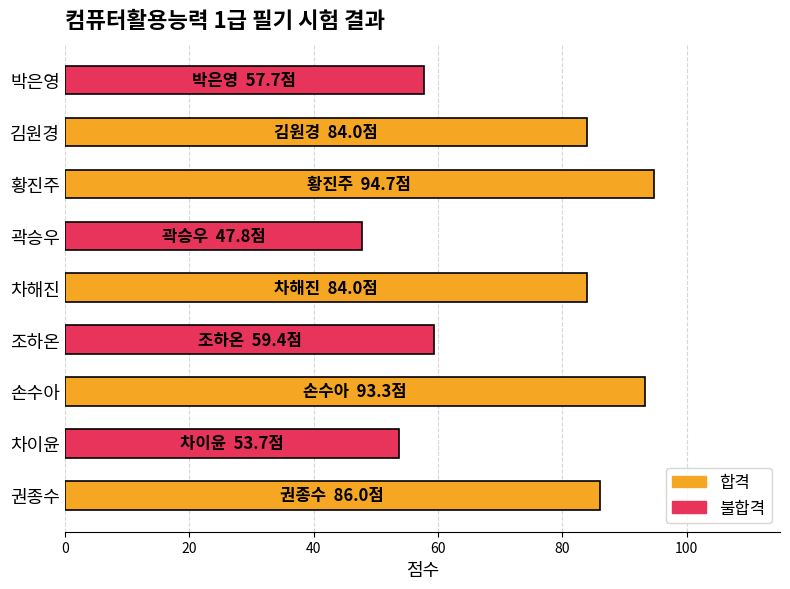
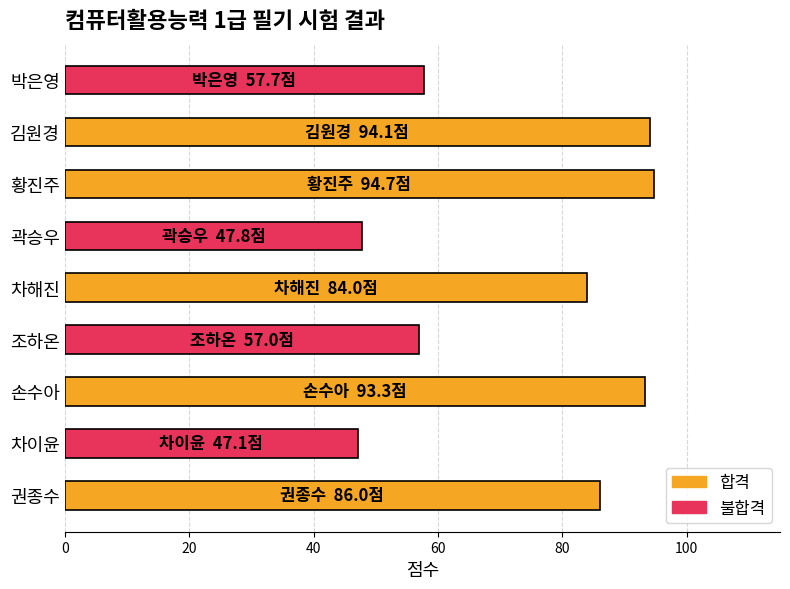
김원경: 84.0점 -> 94.1점
조하온: 59.4점 -> 57.0점
차이윤: 53.7점 -> 47.1점
